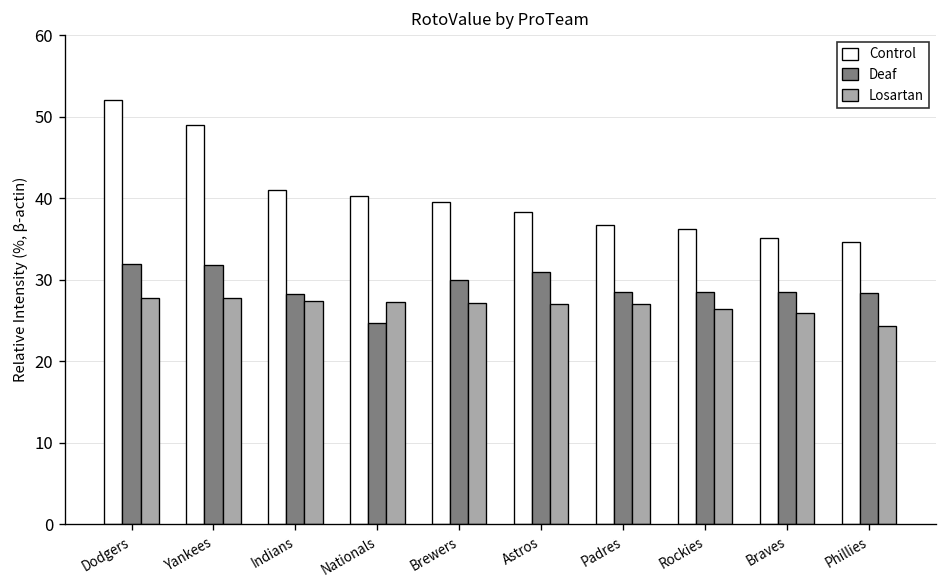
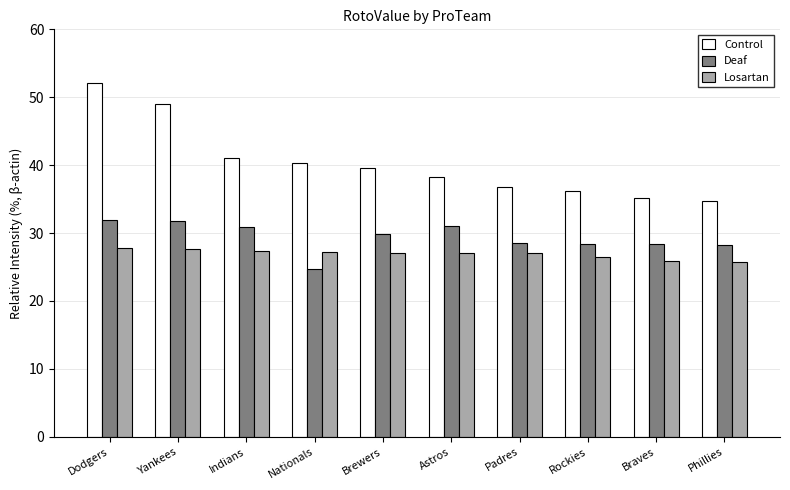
Deaf, Indians: 28 -> 31
Losartan, Phillies: 24 -> 26
